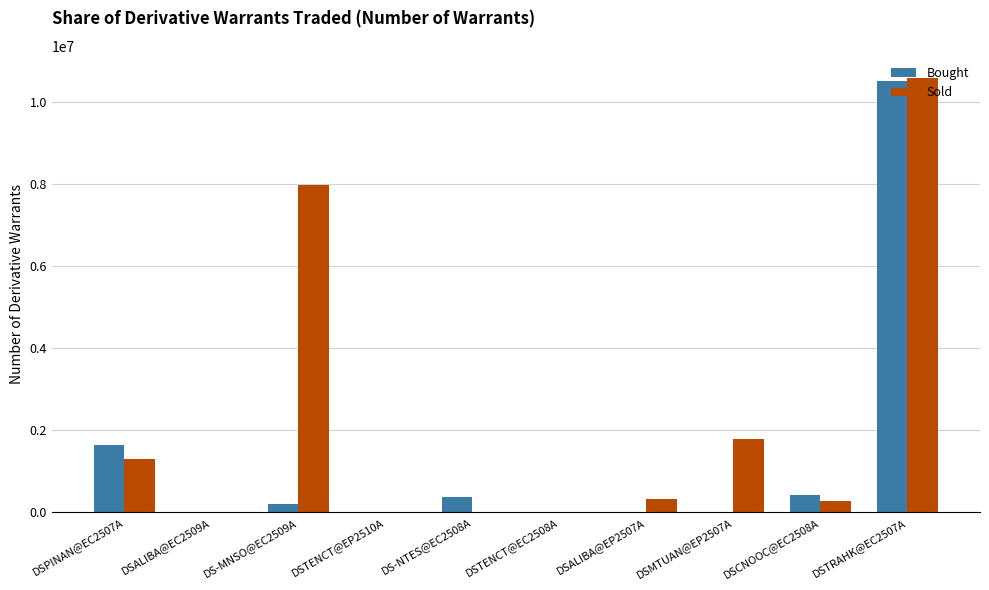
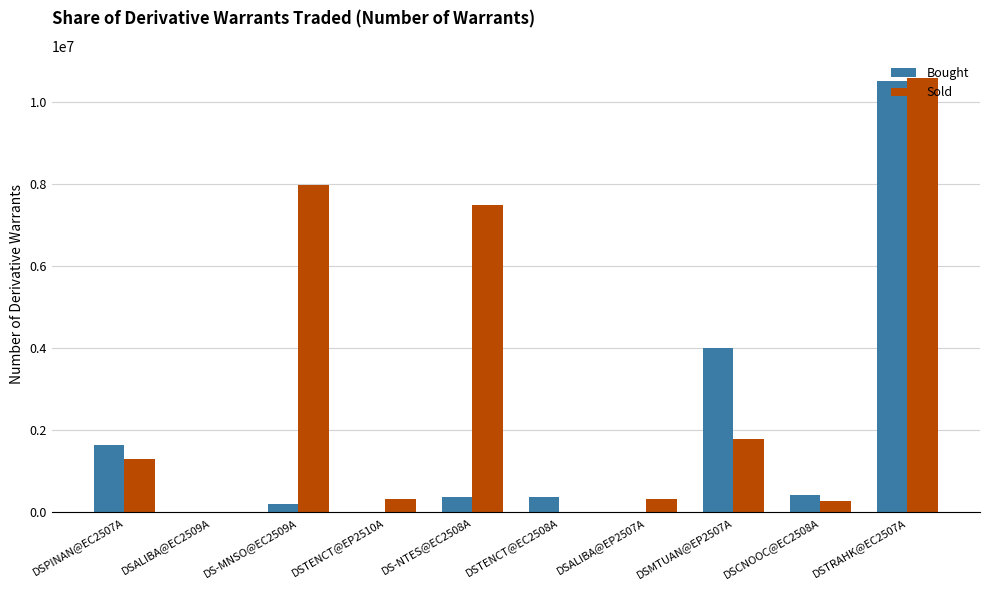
Sold, DSTENCT@EP2510A: 0 -> 300000
Sold, DS-NTES@EC2508A: 0 -> 7500000
Bought, DSTENCT@EC2508A: 0 -> 400000
Bought, DSMTUAN@EP2507A: 0 -> 4000000
